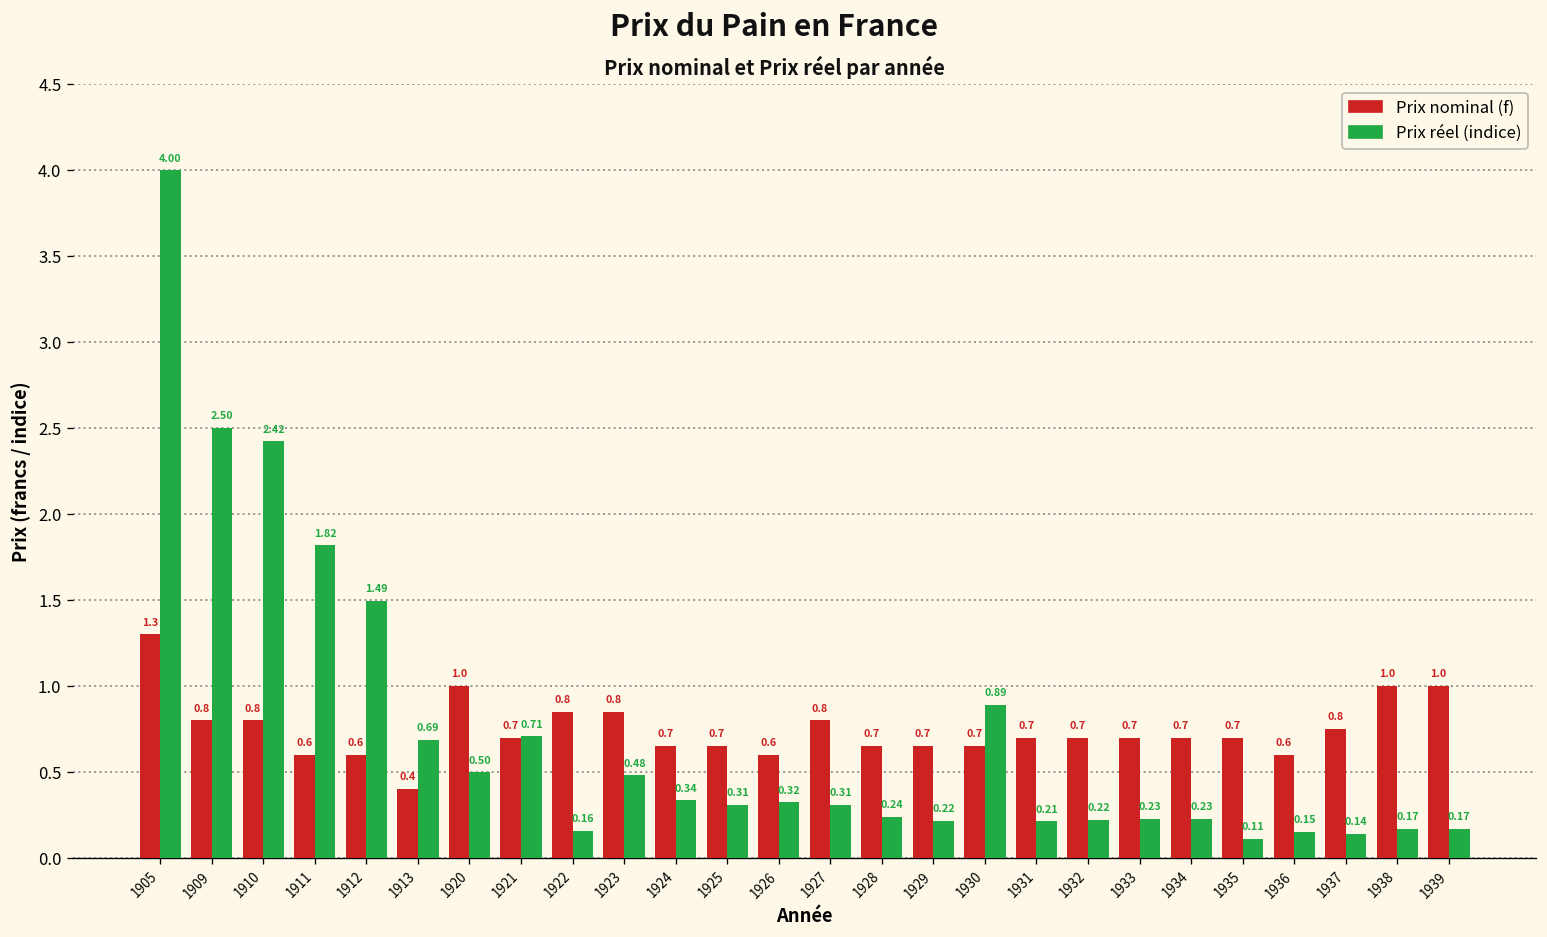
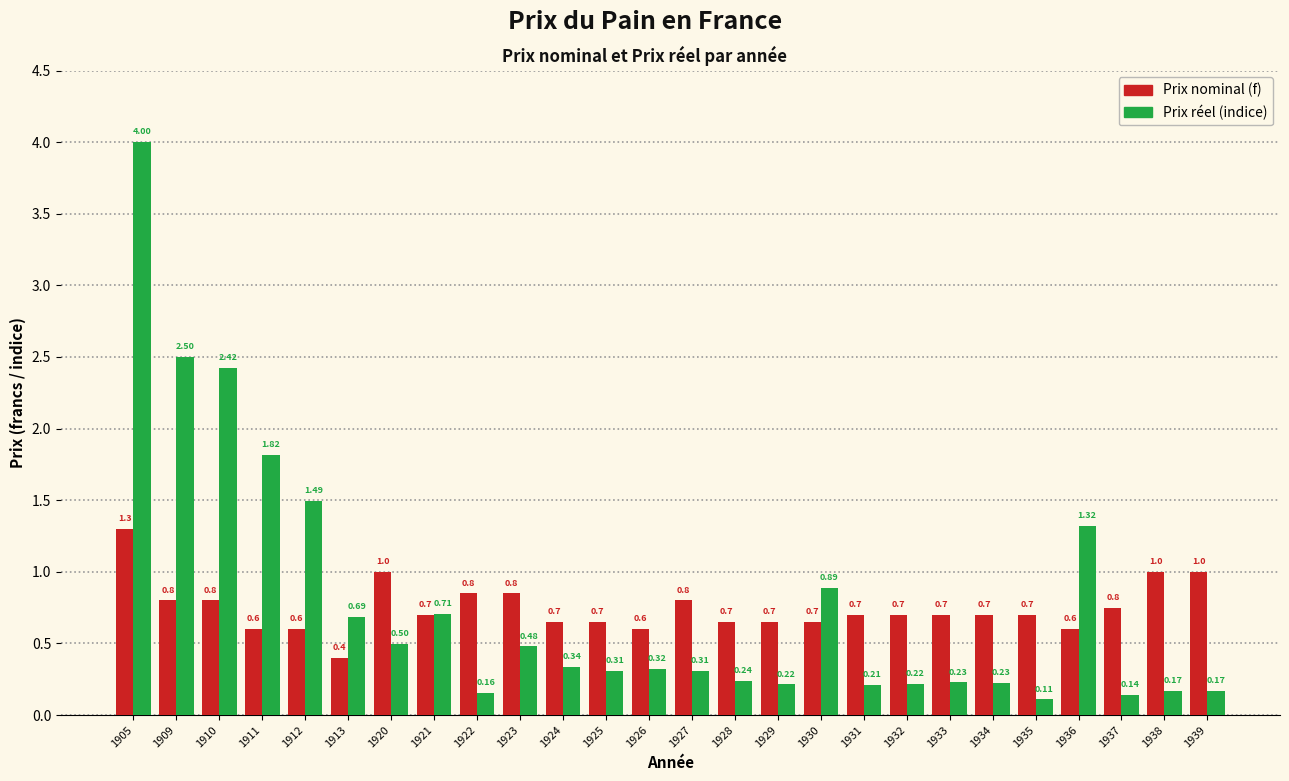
Prix réel (indice), 1936: 0.15 -> 1.32
